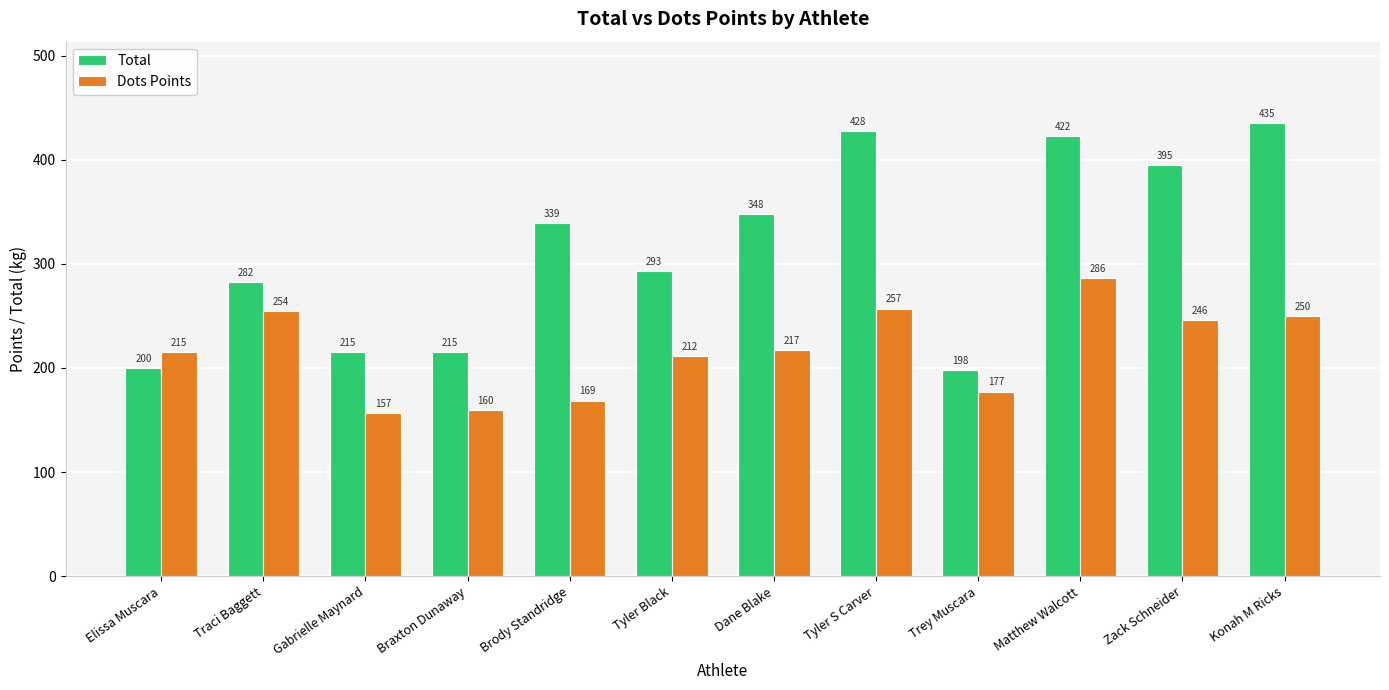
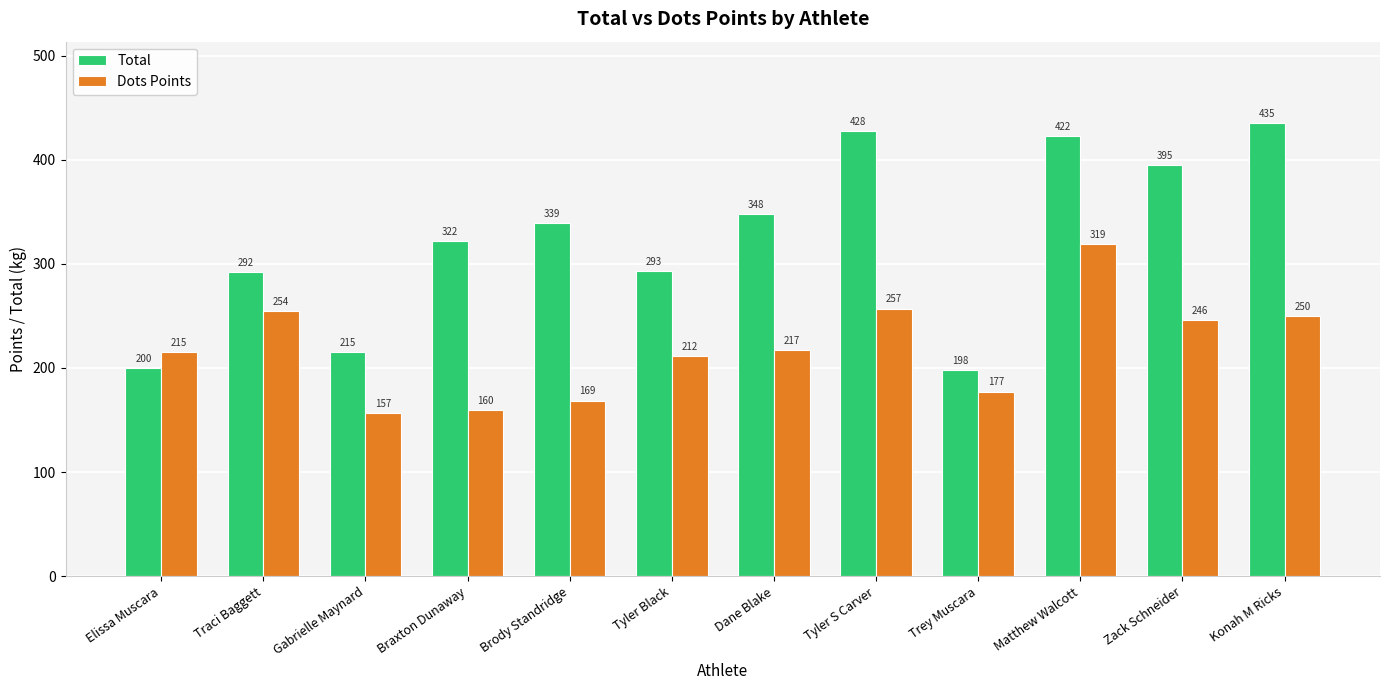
Total, Traci Baggett: 282 -> 292
Total, Braxton Dunaway: 215 -> 322
Dots Points, Matthew Walcott: 286 -> 319
